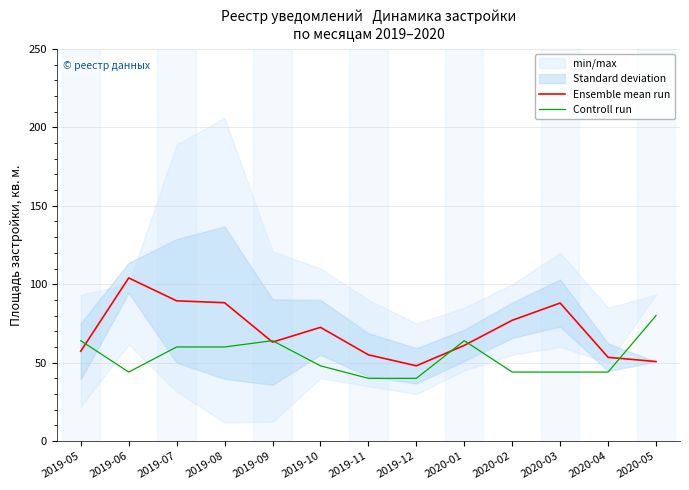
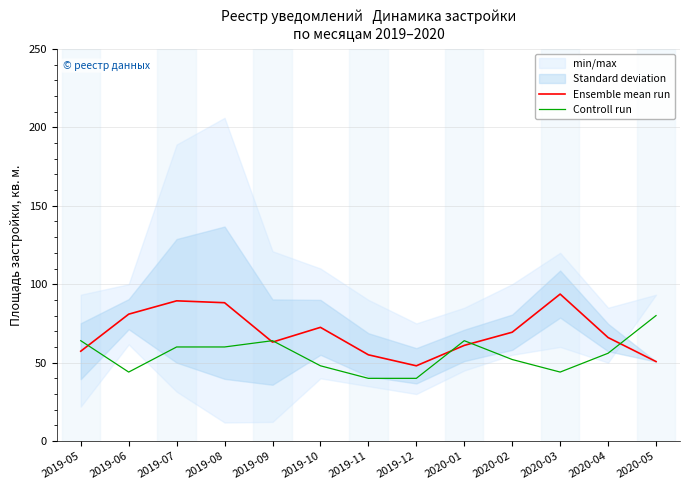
Ensemble mean run, 2019-06: 104 -> 81
Ensemble mean run, 2020-02: 77 -> 69
Controll run, 2020-02: 44 -> 52
Ensemble mean run, 2020-03: 88 -> 94
Ensemble mean run, 2020-04: 53 -> 66
Controll run, 2020-04: 44 -> 56
